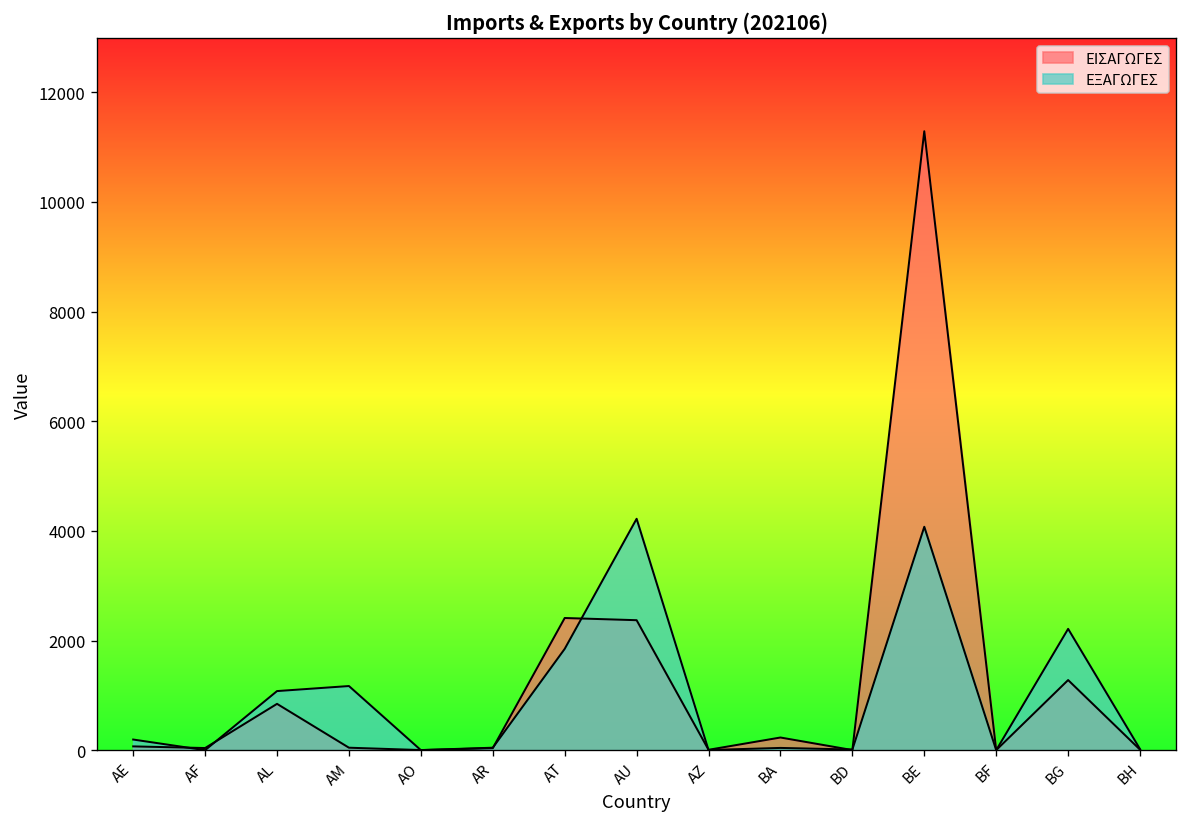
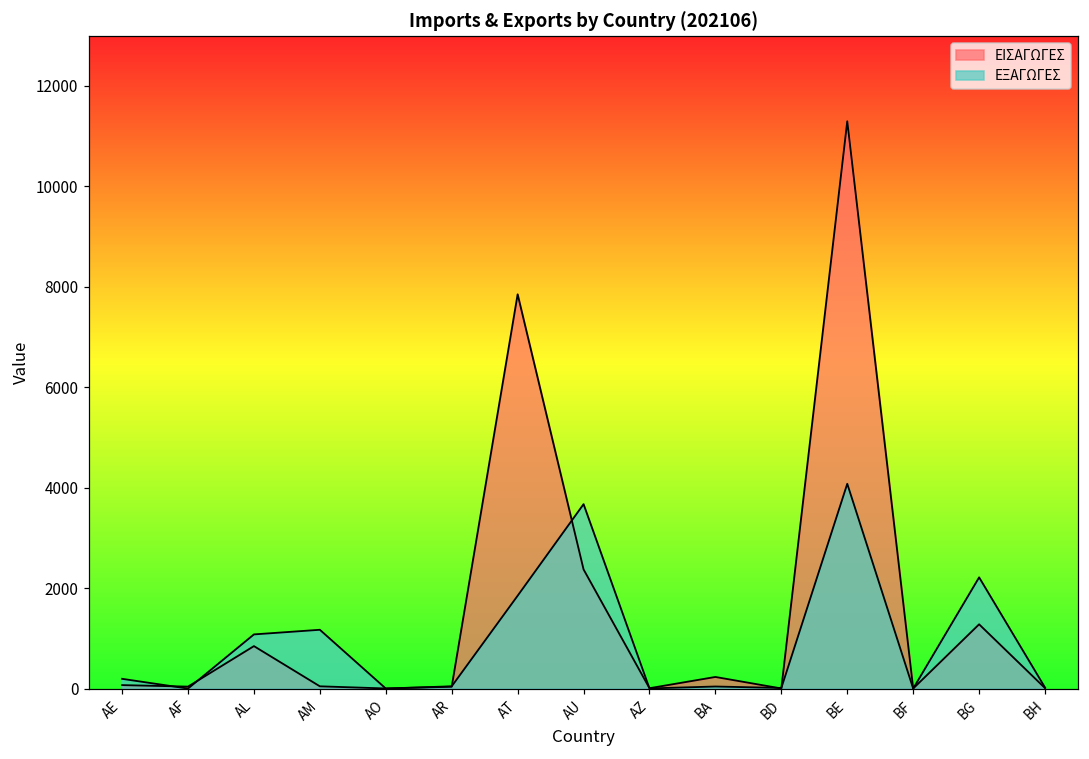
ΕΙΣΑΓΩΓΕΣ, AT: 2400 -> 7800
ΕΞΑΓΩΓΕΣ, AU: 4200 -> 3700
